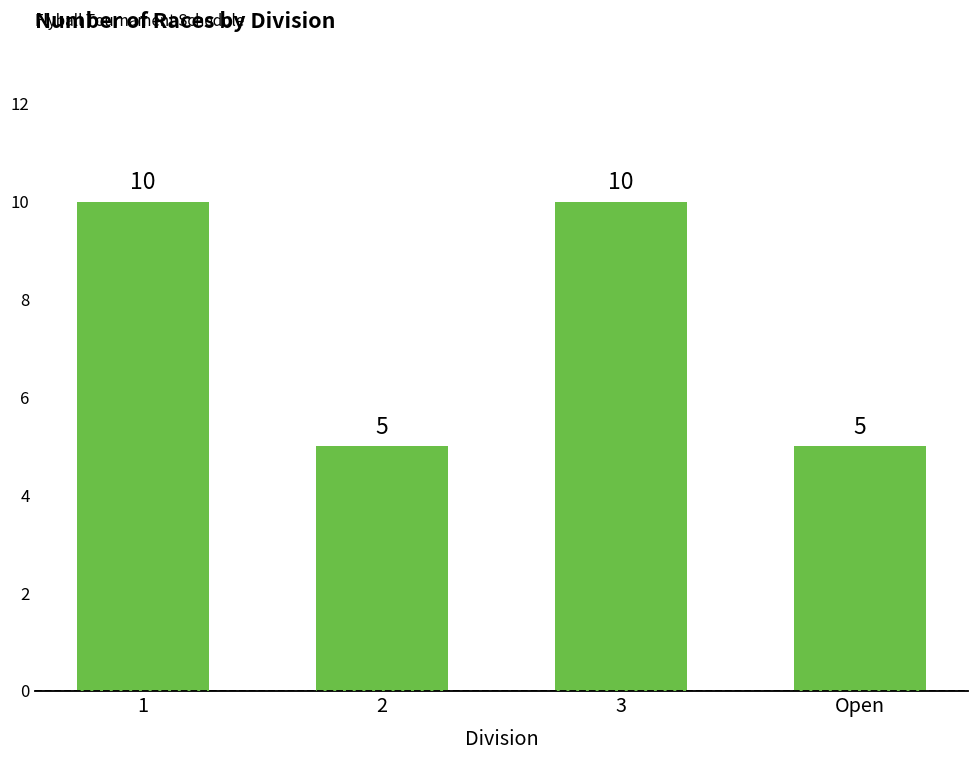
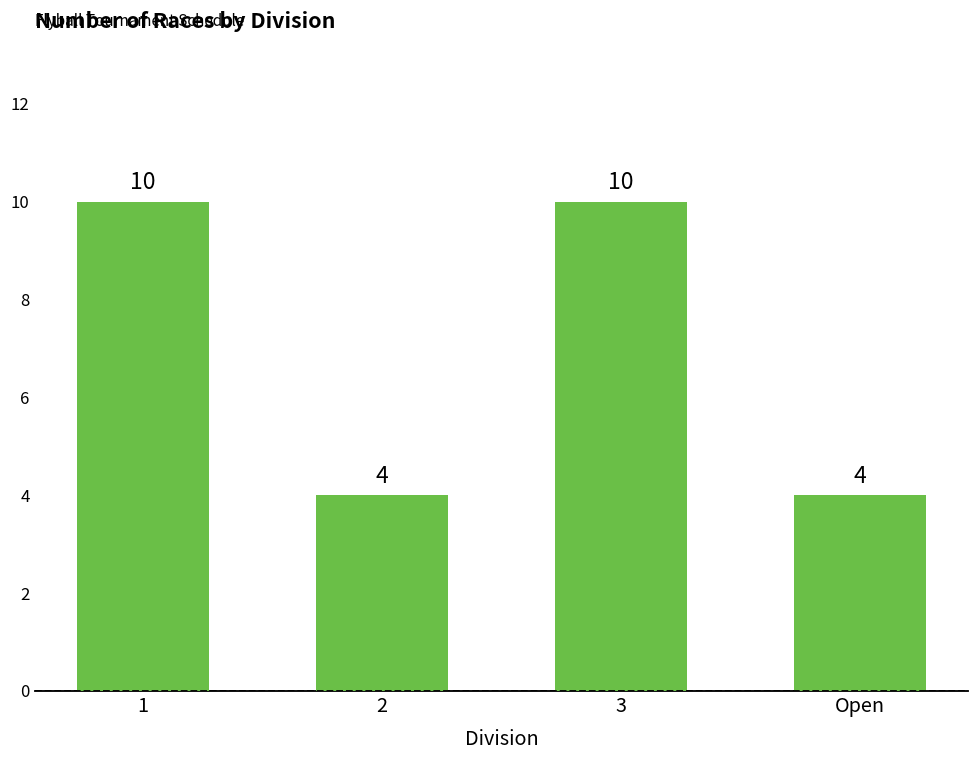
2: 5 -> 4
Open: 5 -> 4
